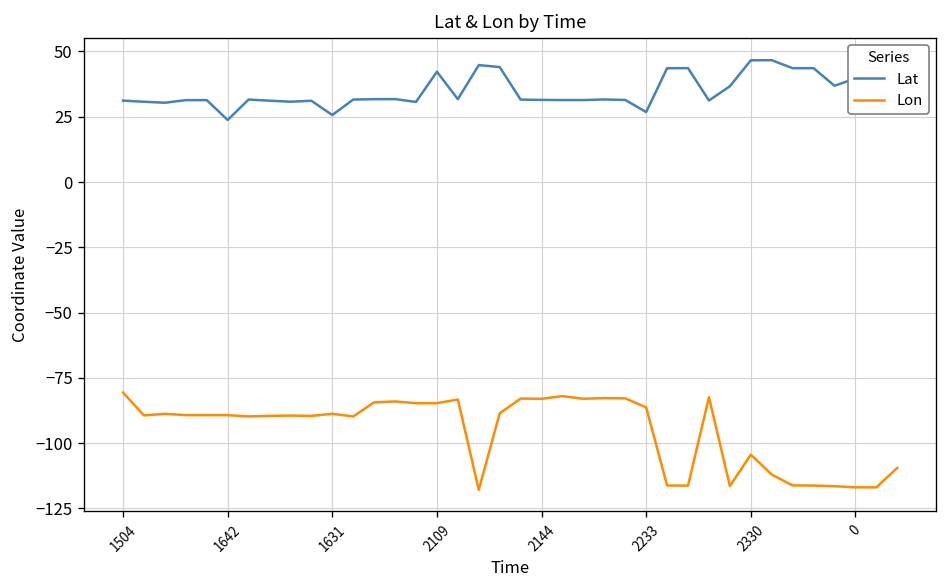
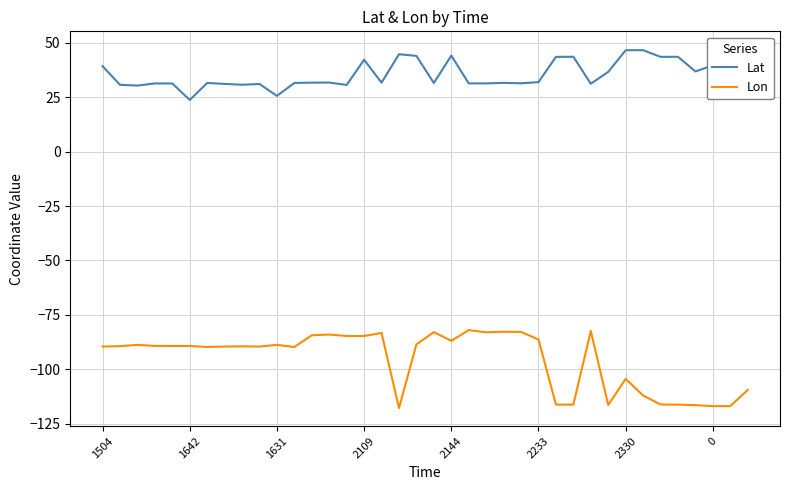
Lat, 1504: 31 -> 39
Lon, 1504: -81 -> -90
Lat, 2144: 31 -> 44
Lon, 2144: -83 -> -87
Lat, 2233: 27 -> 32
